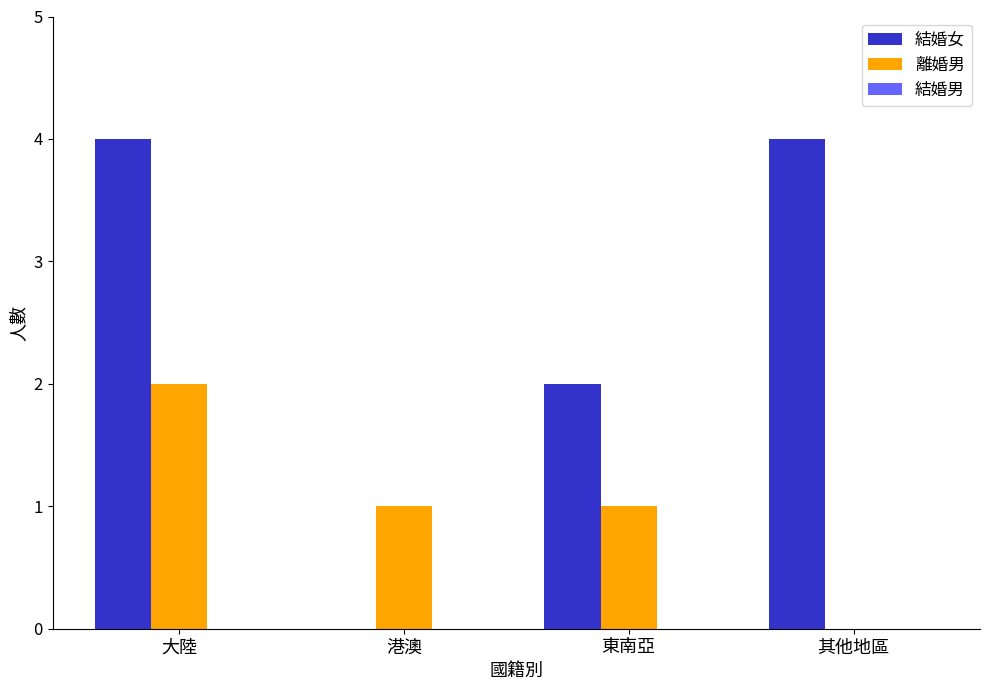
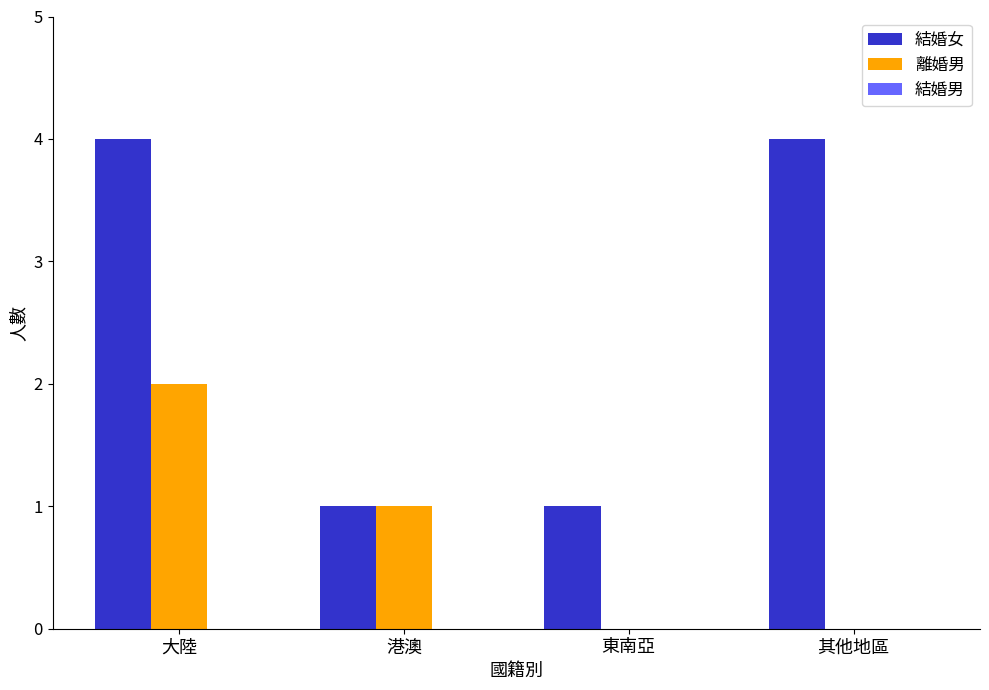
結婚女, 港澳: 0 -> 1
結婚女, 東南亞: 2 -> 1
離婚男, 東南亞: 1 -> 0
